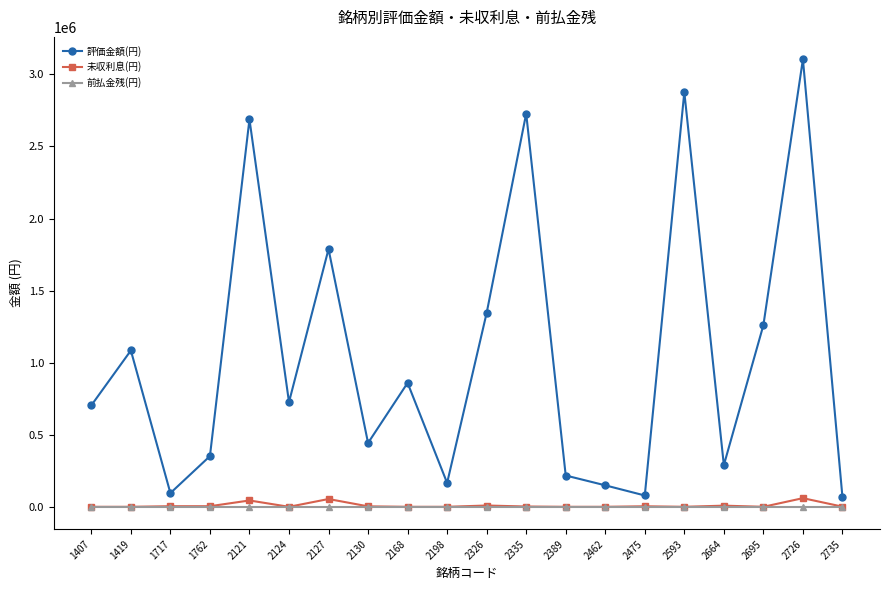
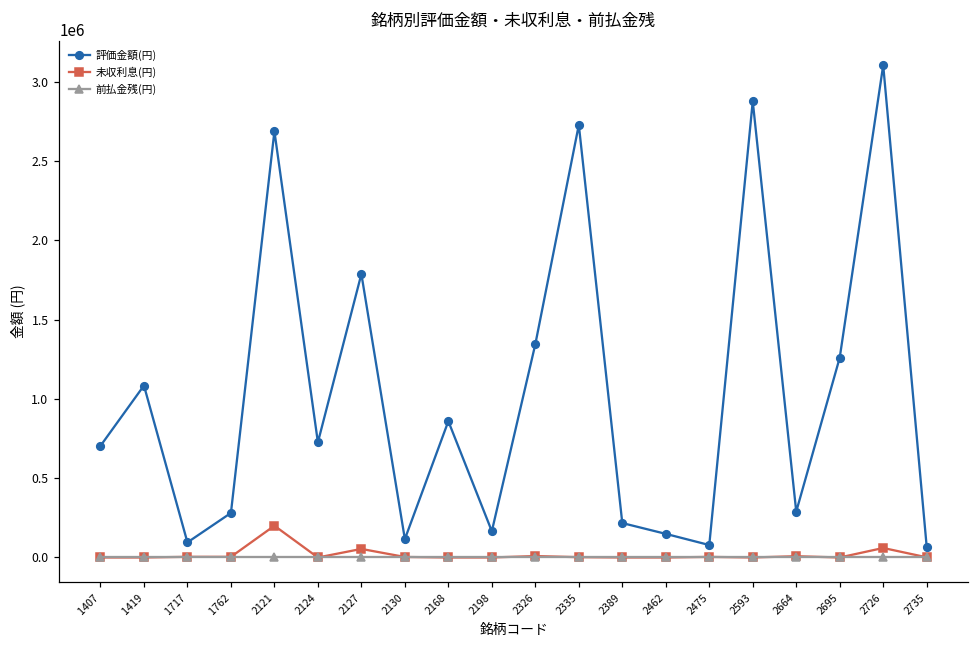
評価金額(円), 1762: 350000 -> 280000
未収利息(円), 2121: 40000 -> 200000
評価金額(円), 2130: 440000 -> 120000
